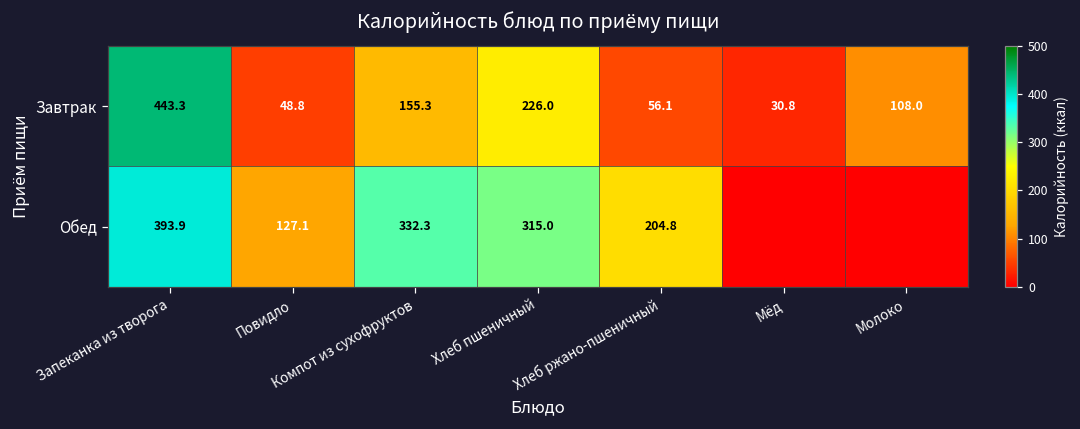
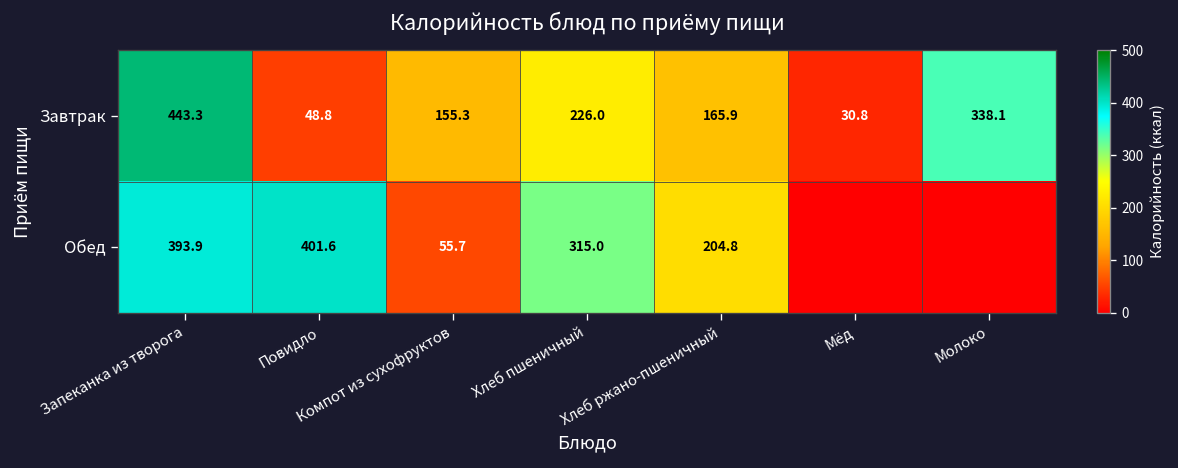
Завтрак, Хлеб ржано-пшеничный: 56.1 -> 165.9
Завтрак, Молоко: 108.0 -> 338.1
Обед, Повидло: 127.1 -> 401.6
Обед, Компот из сухофруктов: 332.3 -> 55.7
